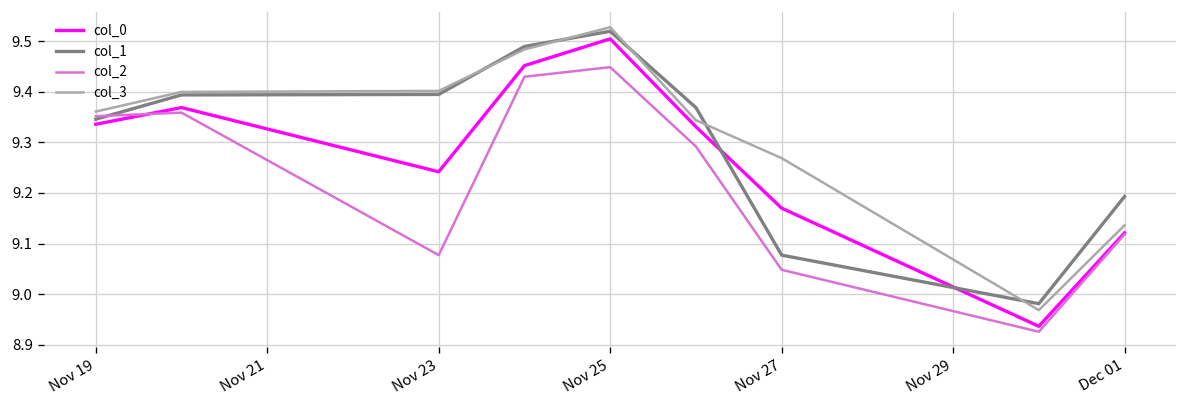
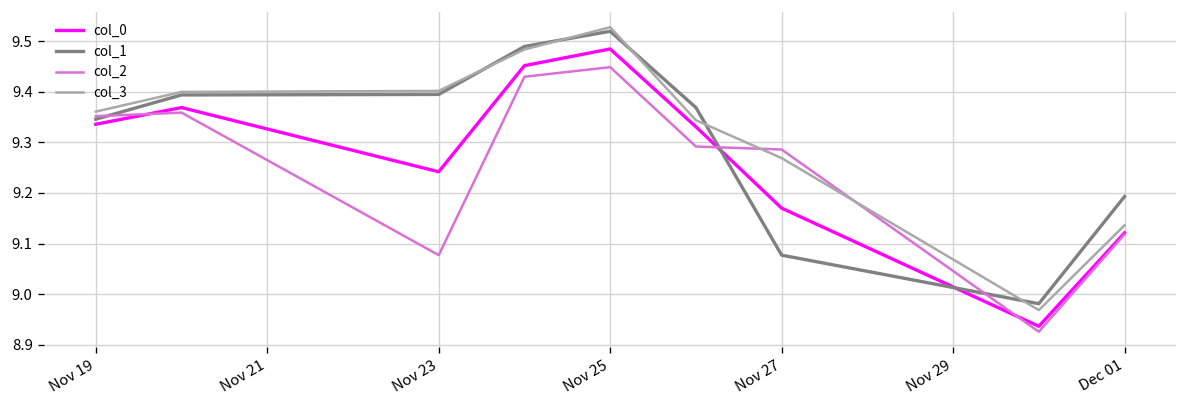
col_0, Nov 25: 9.51 -> 9.49
col_2, Nov 27: 9.05 -> 9.29
